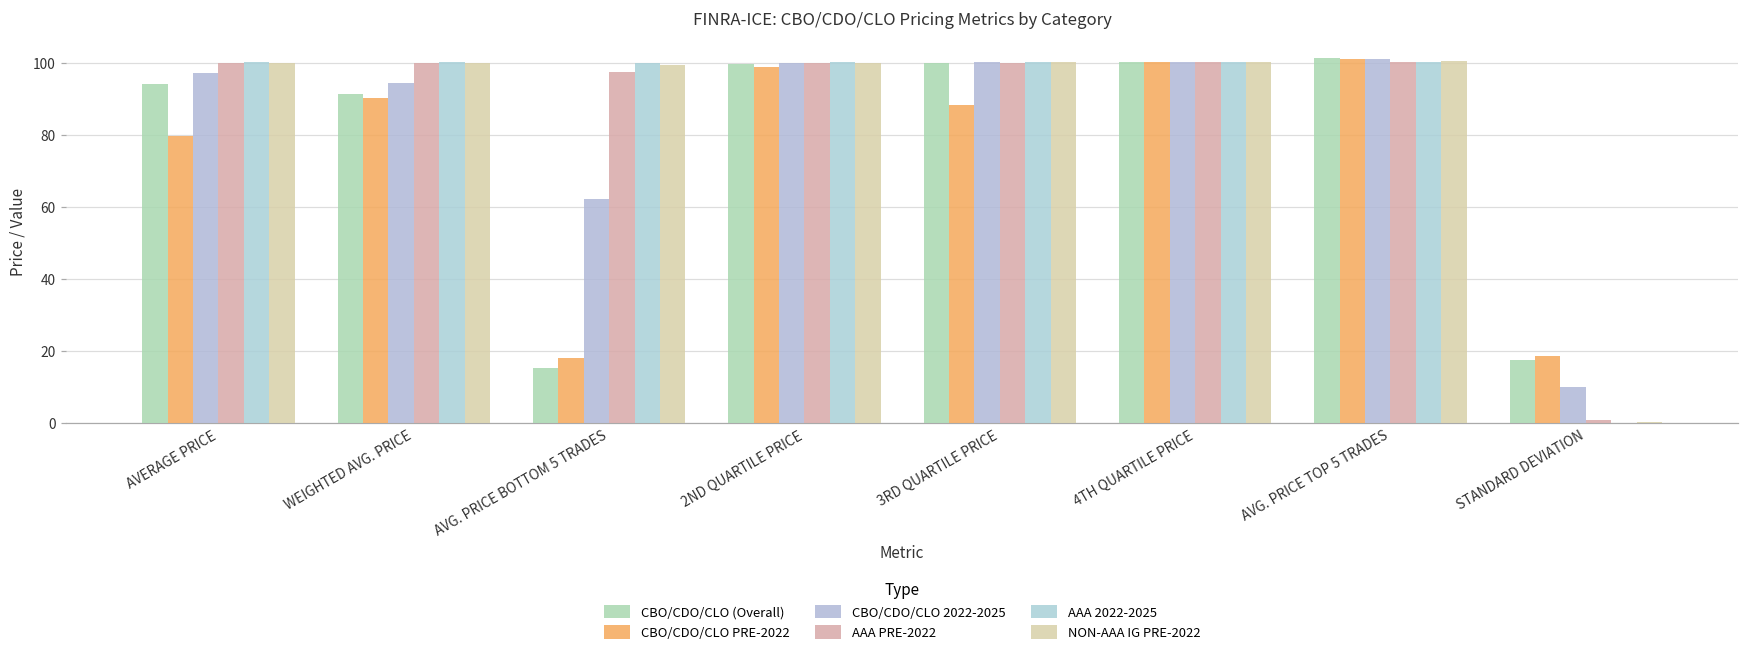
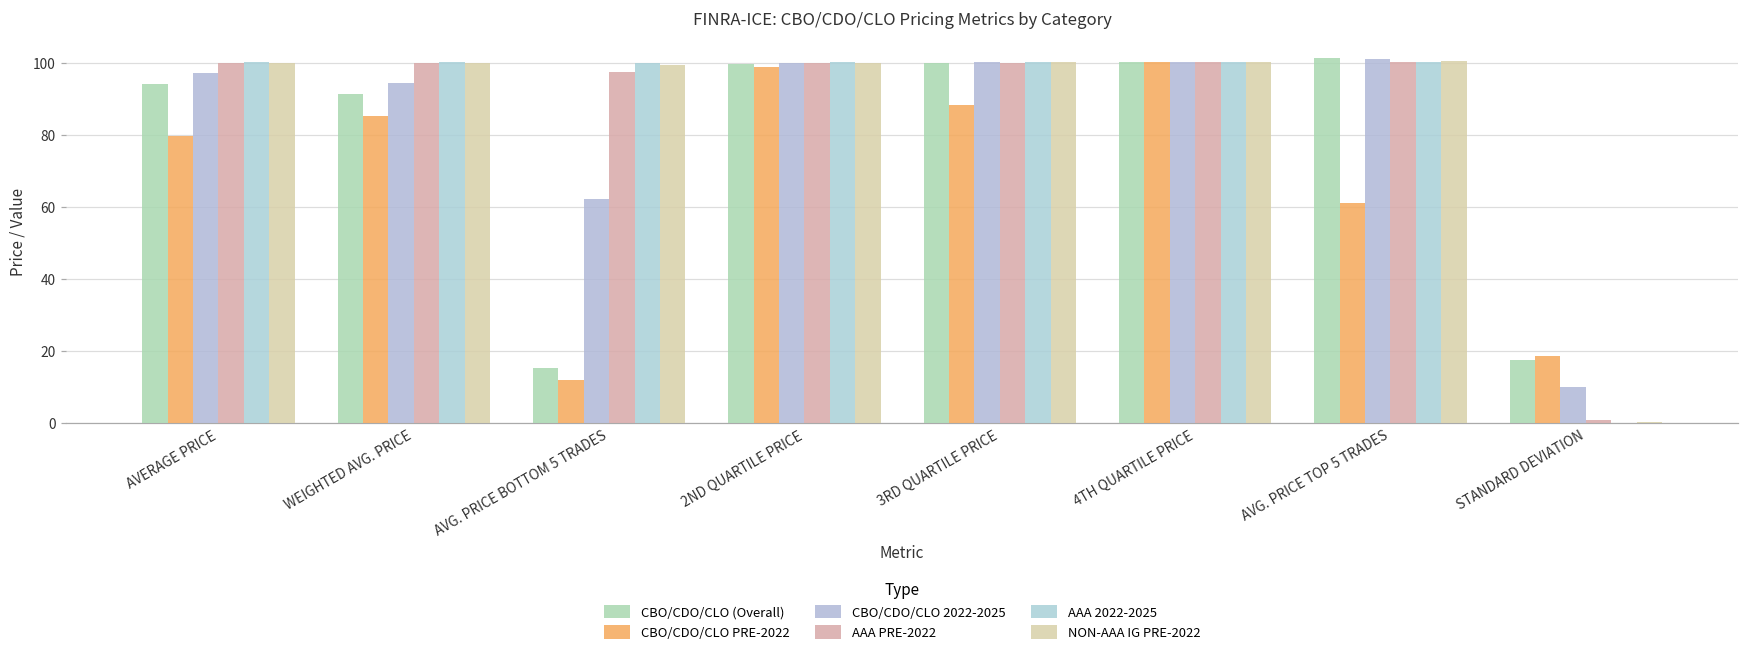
CBO/CDO/CLO PRE-2022, WEIGHTED AVG. PRICE: 90 -> 85
CBO/CDO/CLO PRE-2022, AVG. PRICE BOTTOM 5 TRADES: 18 -> 12
CBO/CDO/CLO PRE-2022, AVG. PRICE TOP 5 TRADES: 101 -> 61
